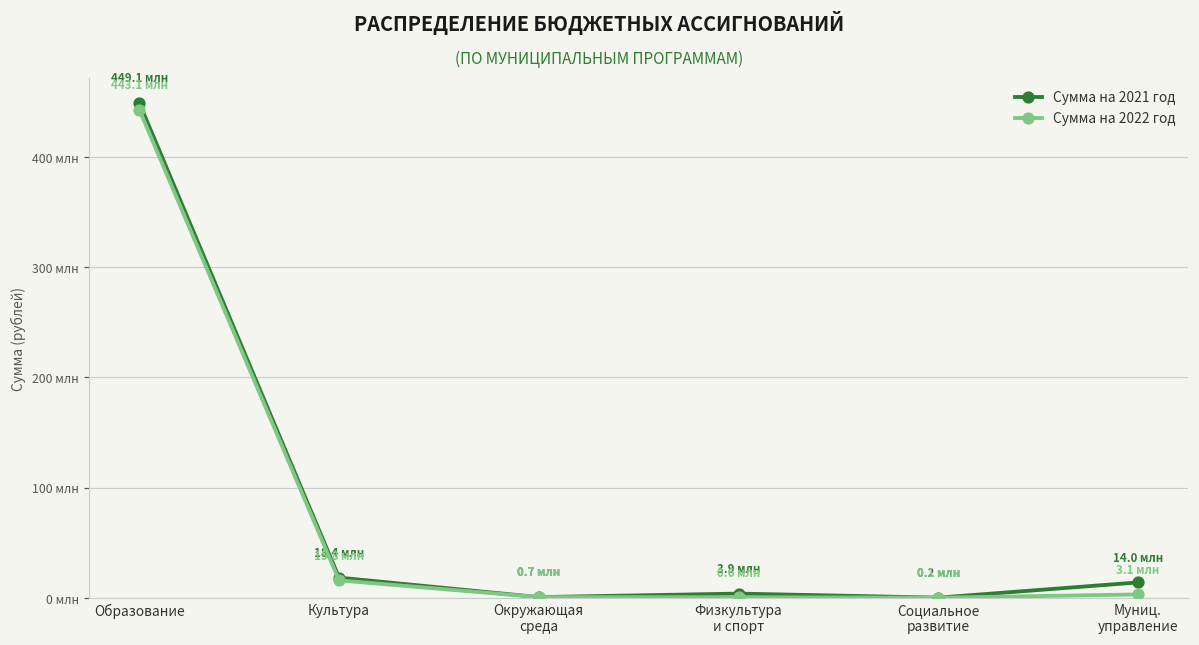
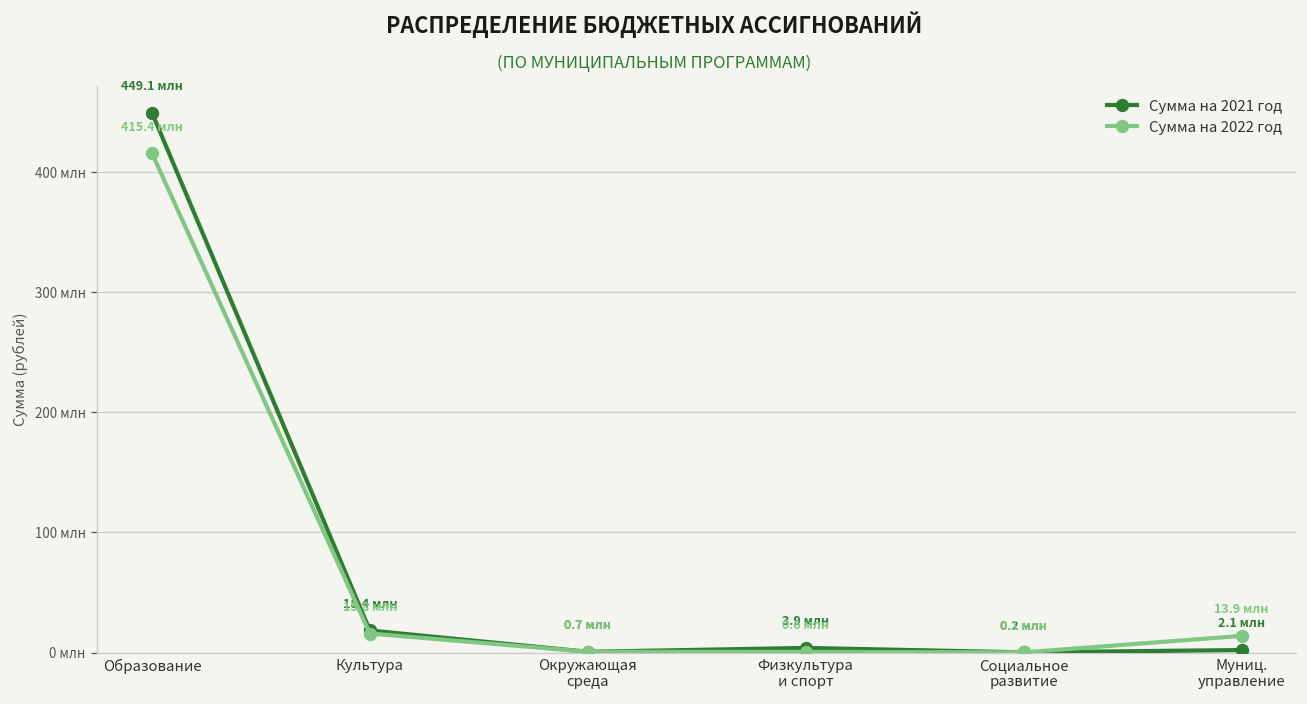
Сумма на 2022 год, Образование: 443.1 -> 415.4
Сумма на 2021 год, Муниц. управление: 14.0 -> 2.1
Сумма на 2022 год, Муниц. управление: 3.1 -> 13.9
